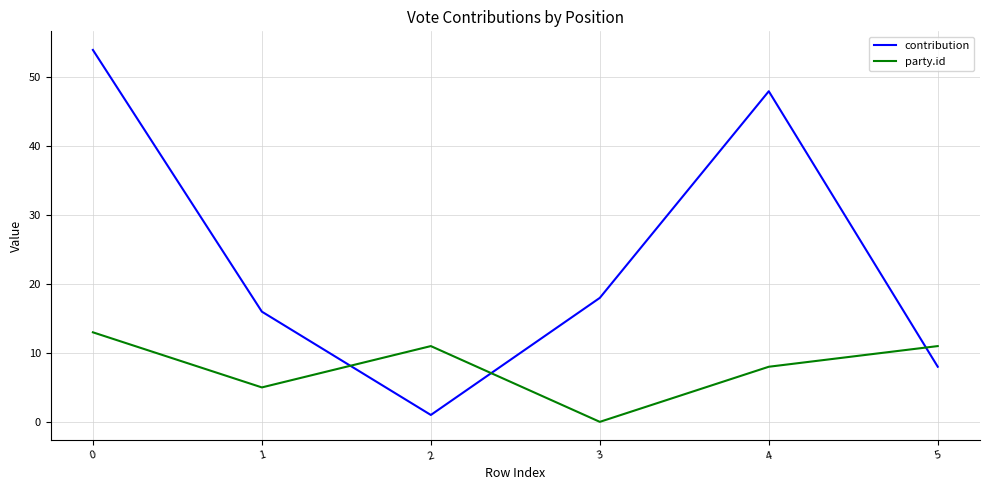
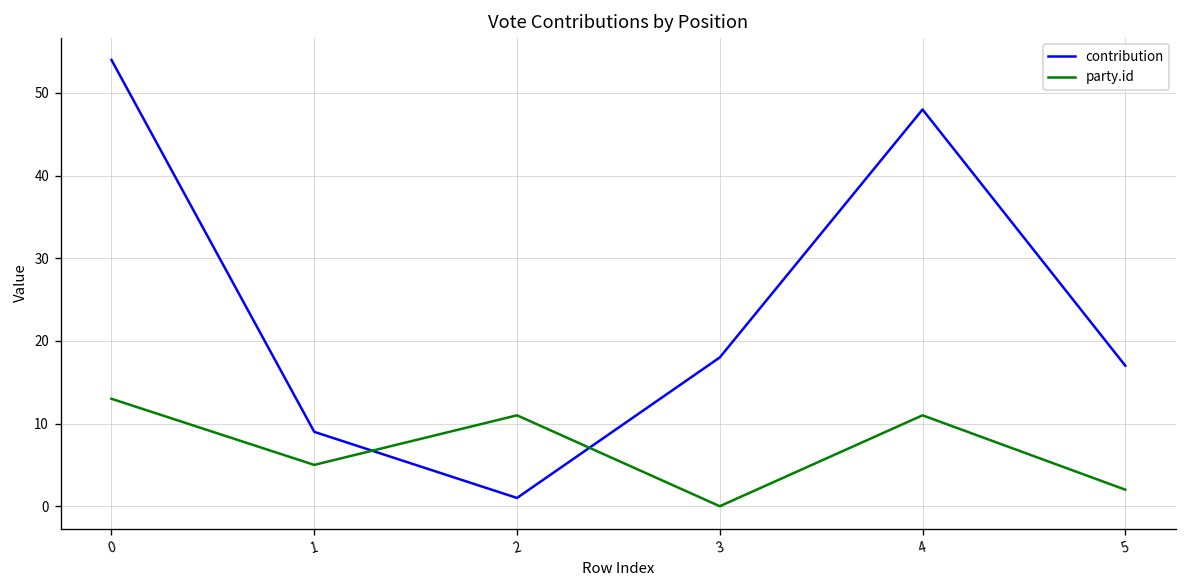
contribution, 1: 16 -> 9
party.id, 4: 8 -> 11
contribution, 5: 8 -> 17
party.id, 5: 11 -> 2
